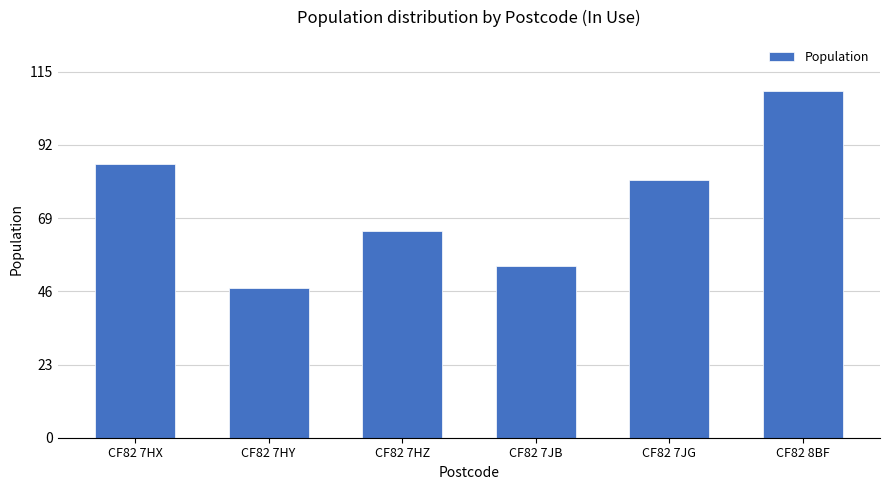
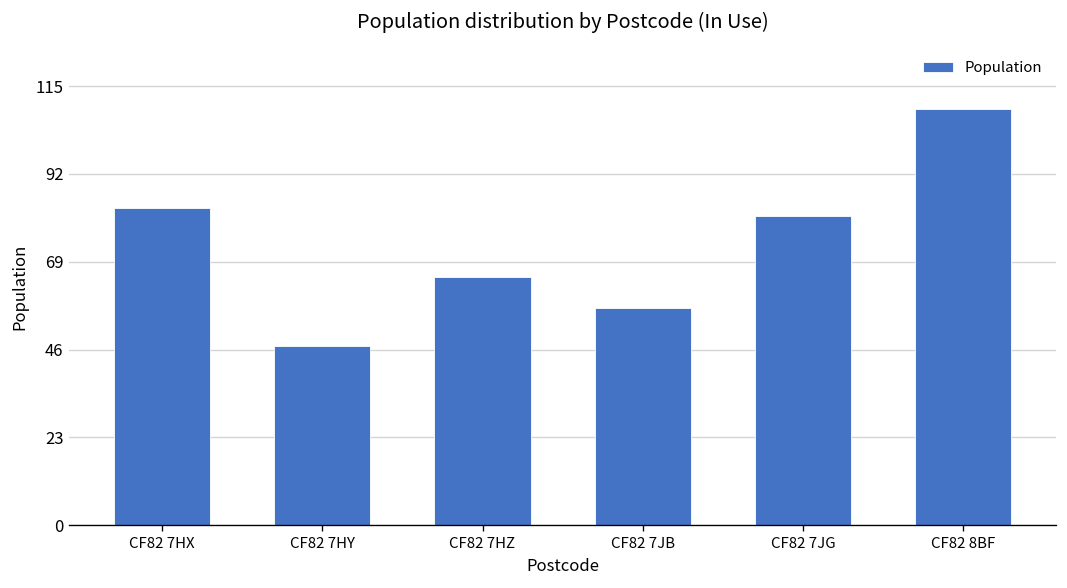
CF82 7HX: 86 -> 83
CF82 7JB: 54 -> 57
